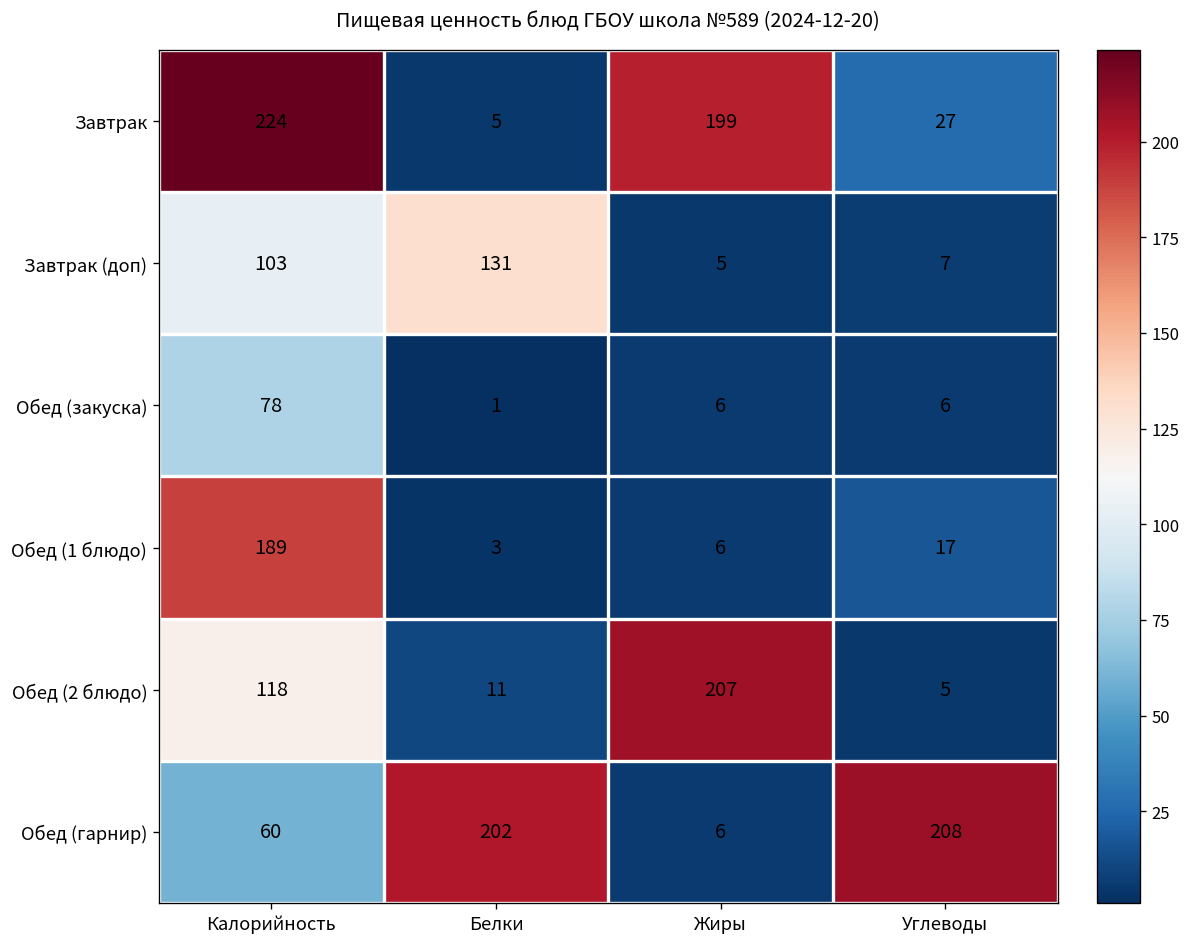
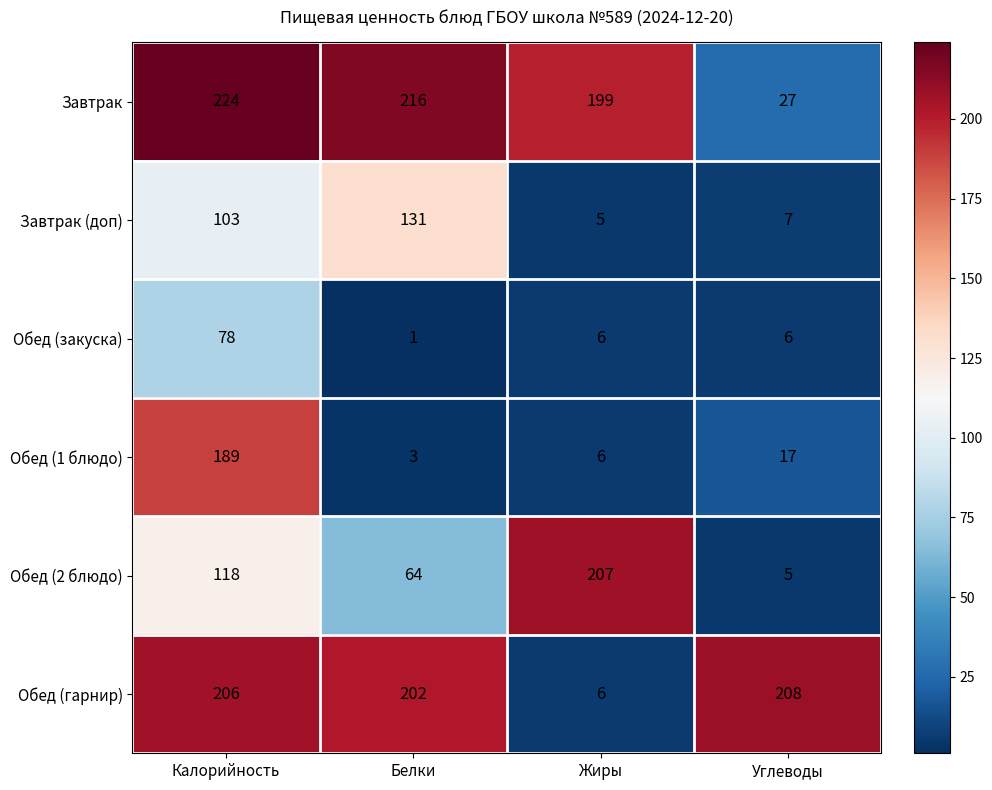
Завтрак, Белки: 5 -> 216
Обед (2 блюдо), Белки: 11 -> 64
Обед (гарнир), Калорийность: 60 -> 206
